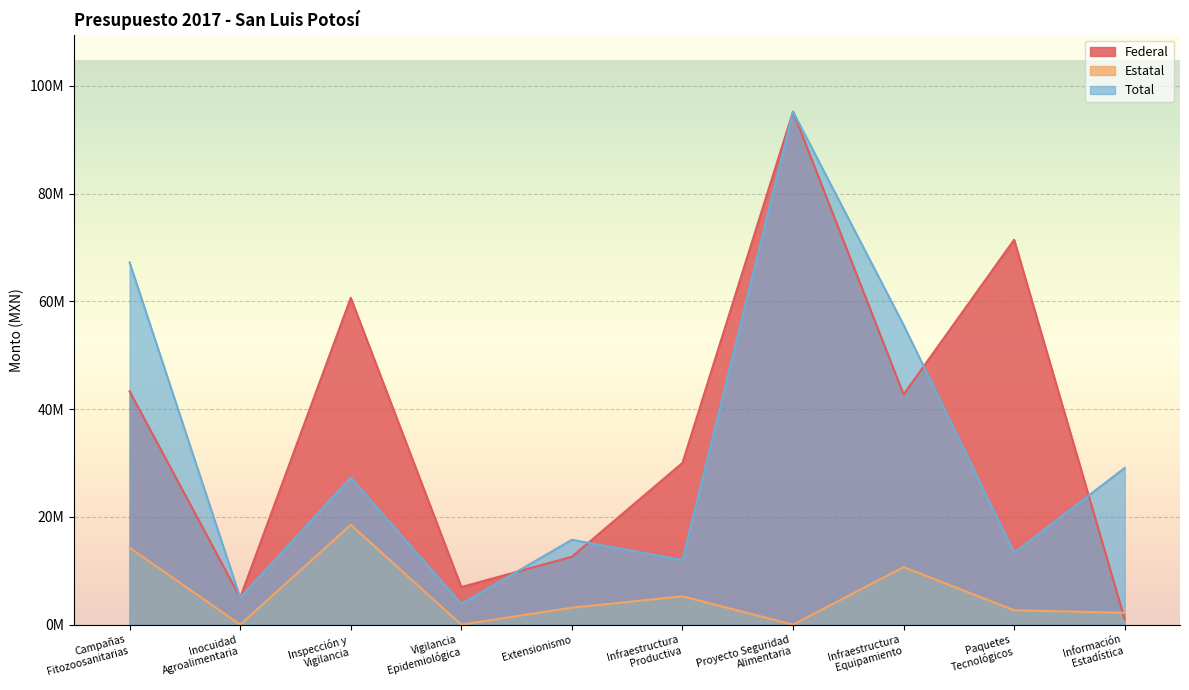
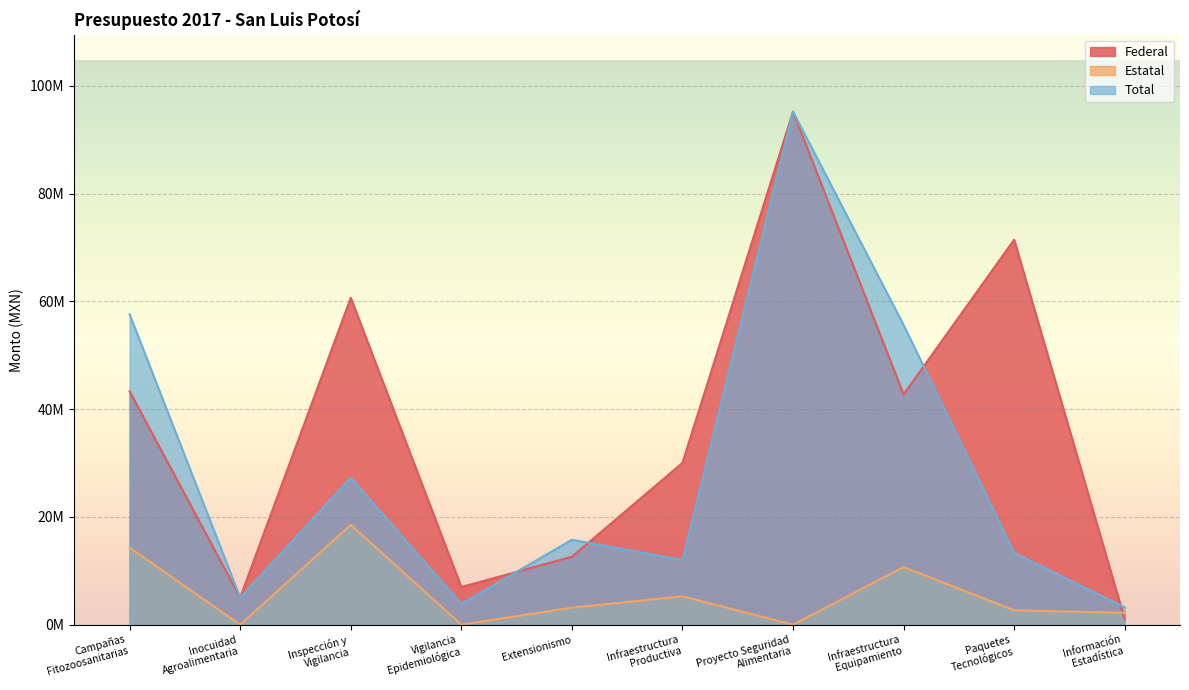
Total, Campañas Fitozoosanitarias: 67000000 -> 58000000
Total, Información Estadística: 29000000 -> 3000000
